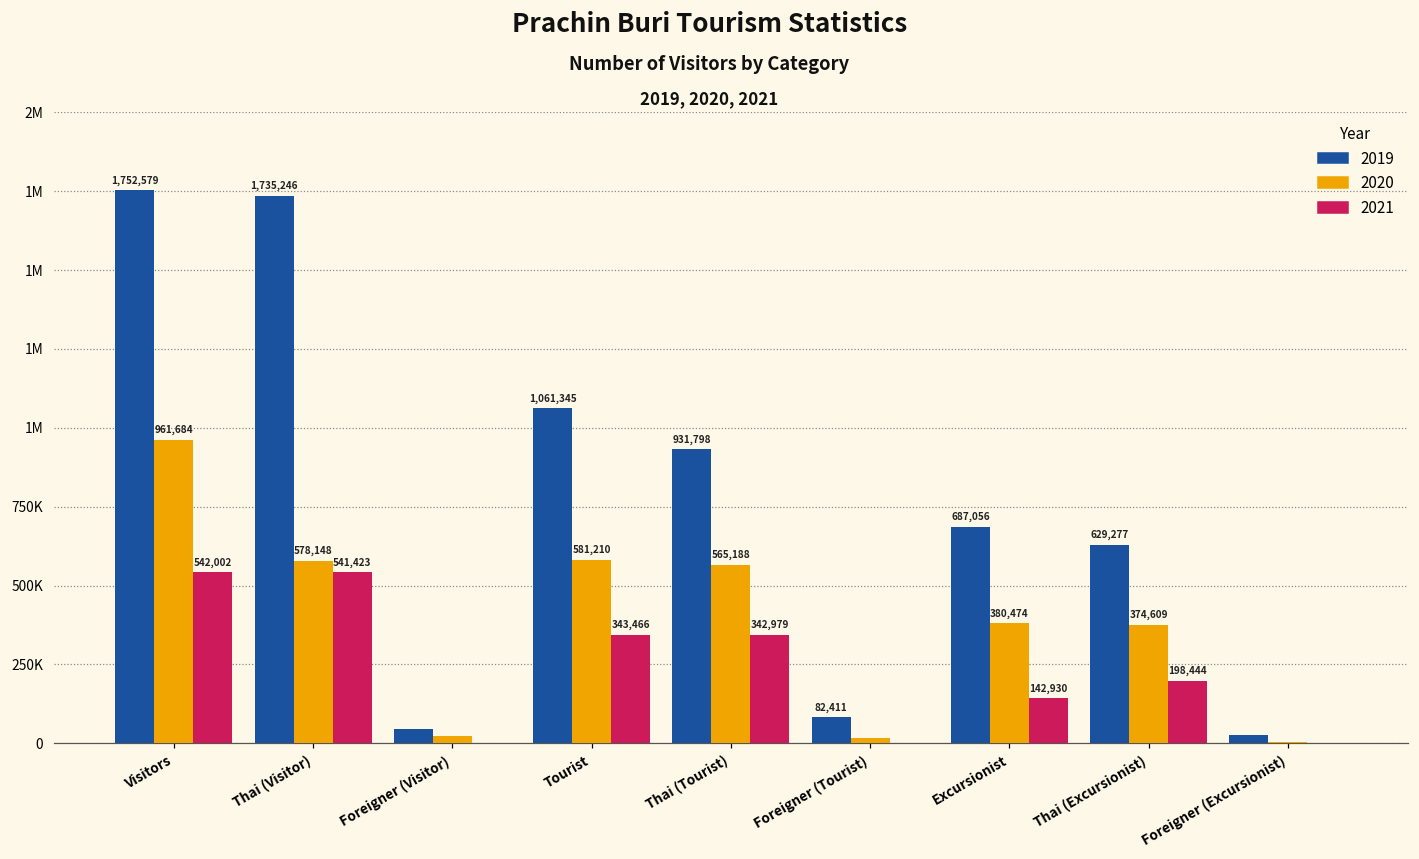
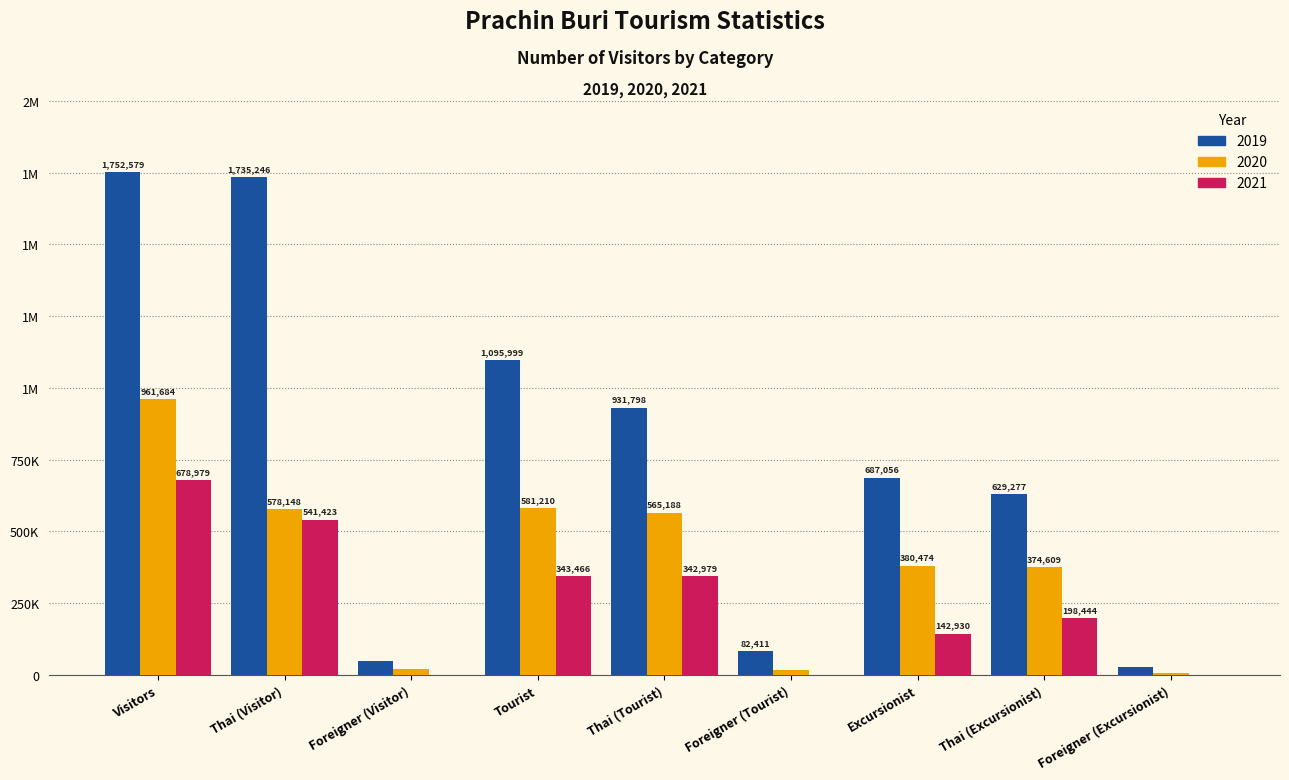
2021, Visitors: 542,002 -> 678,979
2019, Tourist: 1,061,345 -> 1,095,999
